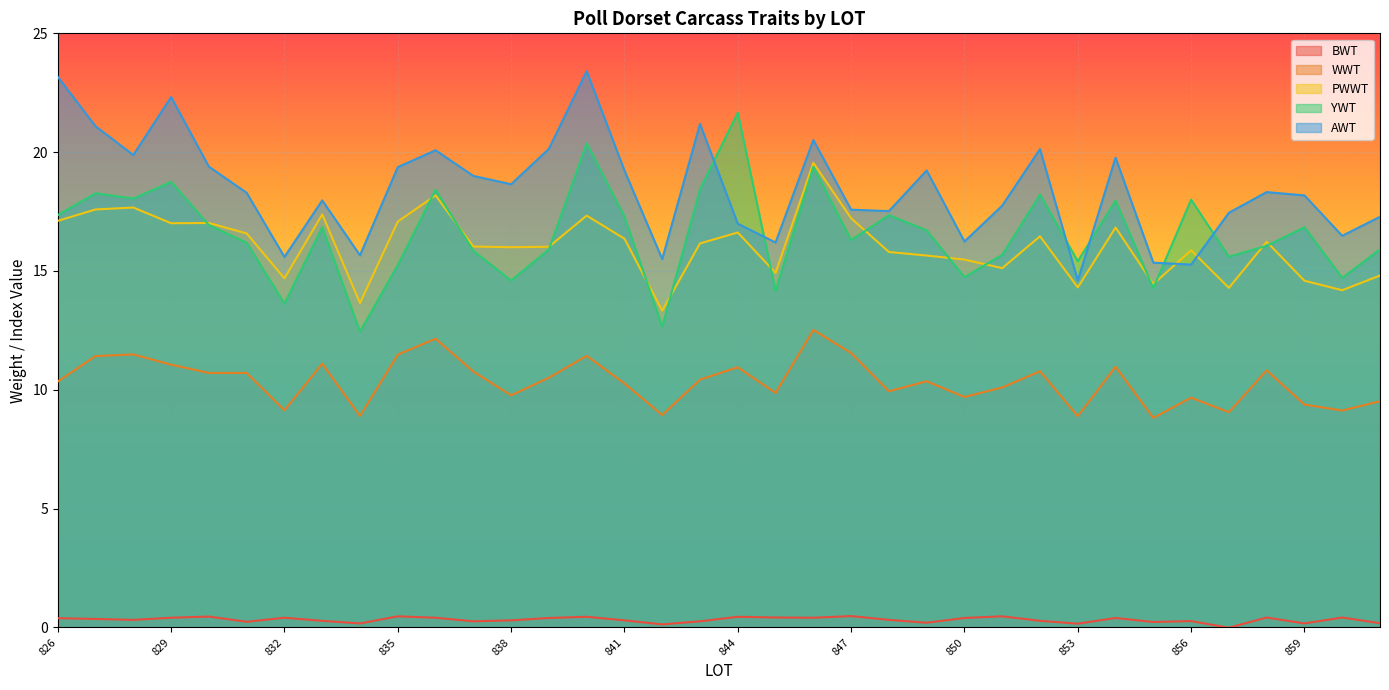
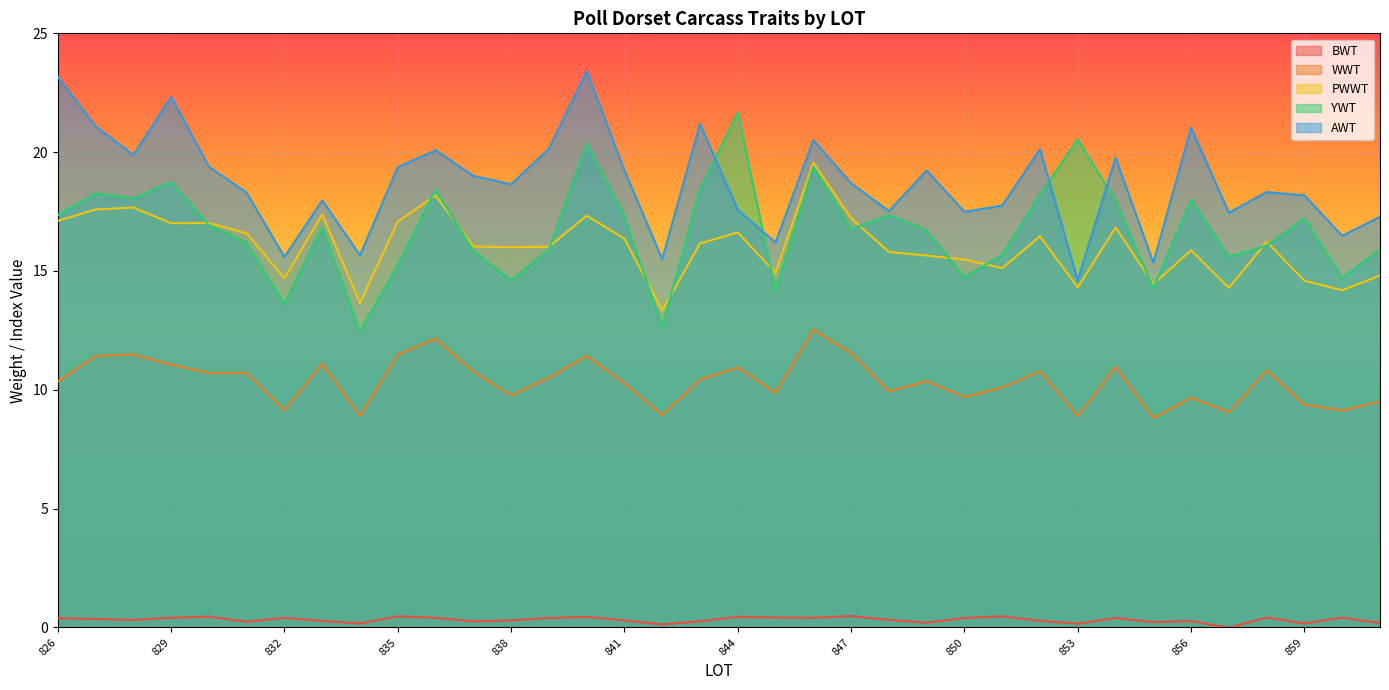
AWT, 844: 17.0 -> 17.6
YWT, 847: 16.3 -> 16.8
AWT, 847: 17.6 -> 18.7
AWT, 850: 16.2 -> 17.5
YWT, 853: 15.4 -> 20.5
AWT, 856: 15.3 -> 21.0
YWT, 859: 16.8 -> 17.2
